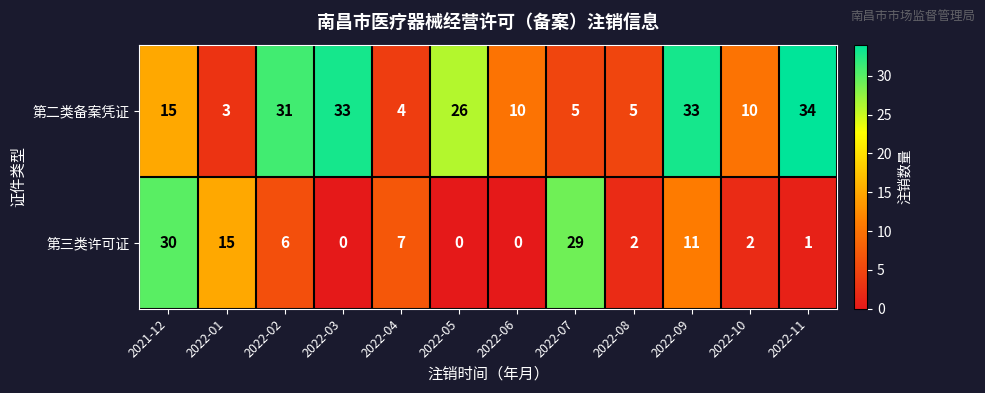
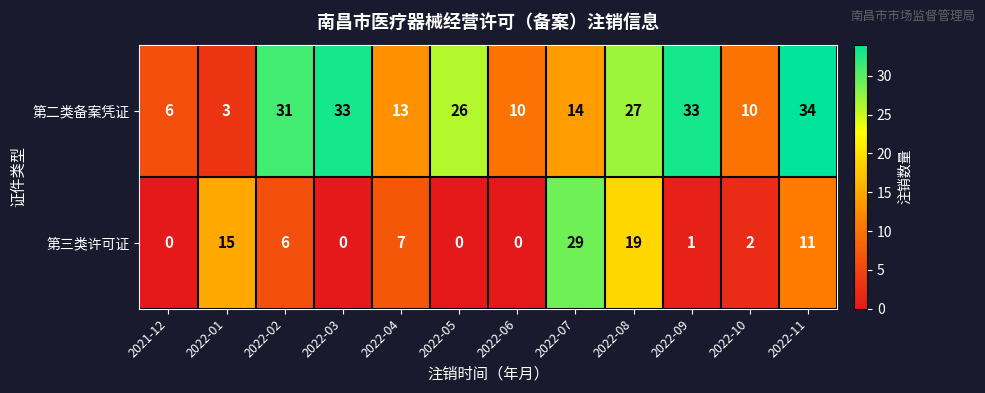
第二类备案凭证, 2021-12: 15 -> 6
第二类备案凭证, 2022-04: 4 -> 13
第二类备案凭证, 2022-07: 5 -> 14
第二类备案凭证, 2022-08: 5 -> 27
第三类许可证, 2021-12: 30 -> 0
第三类许可证, 2022-08: 2 -> 19
第三类许可证, 2022-09: 11 -> 1
第三类许可证, 2022-11: 1 -> 11
